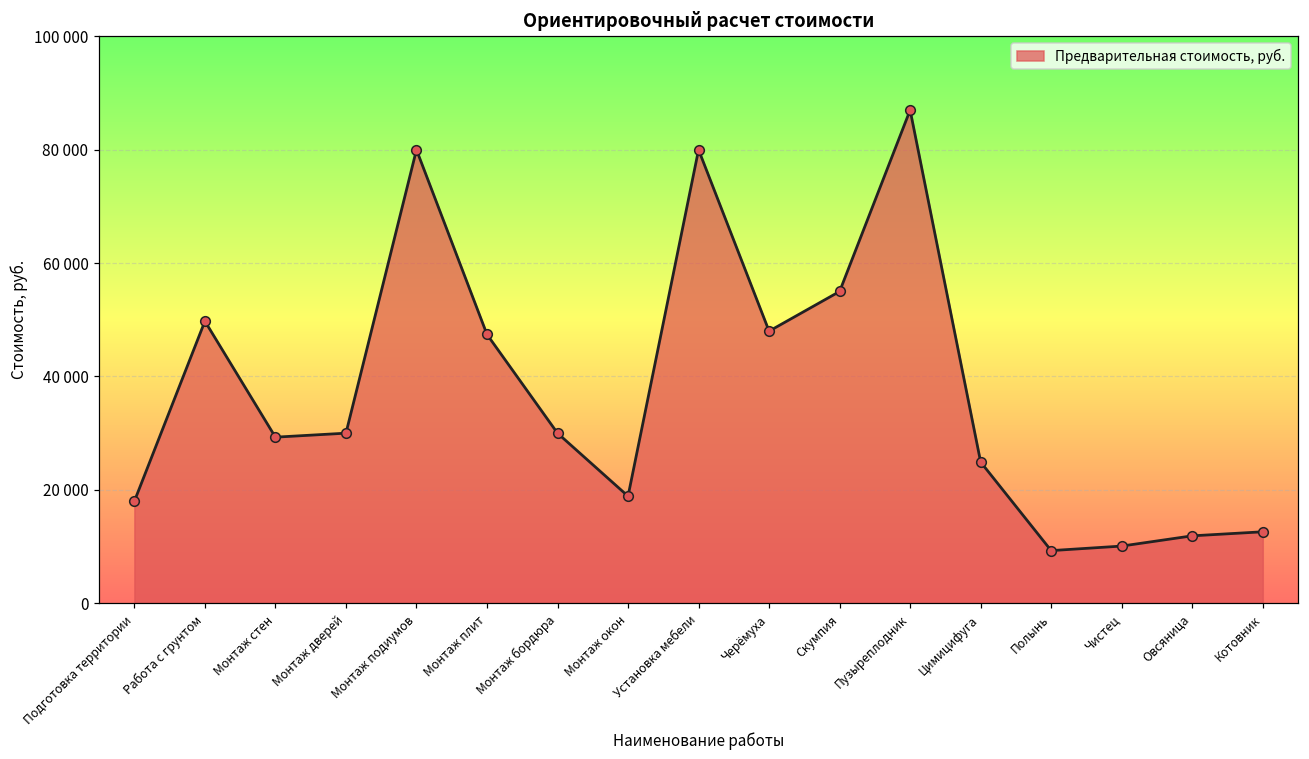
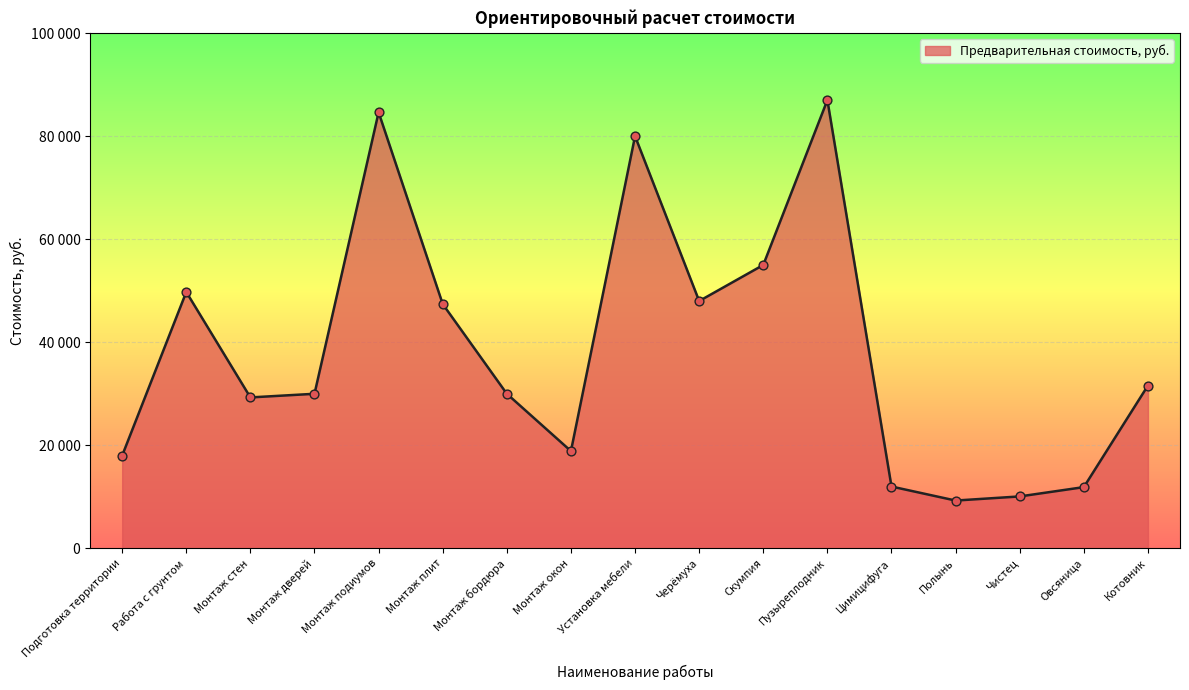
Монтаж подиумов: 80000 -> 85000
Цимицифуга: 25000 -> 12000
Котовник: 13000 -> 32000
